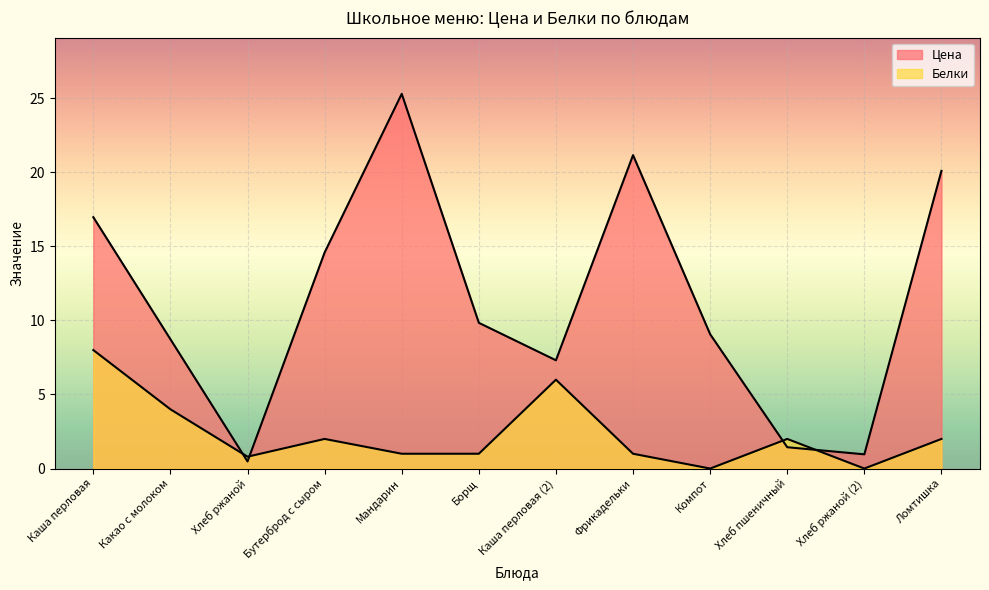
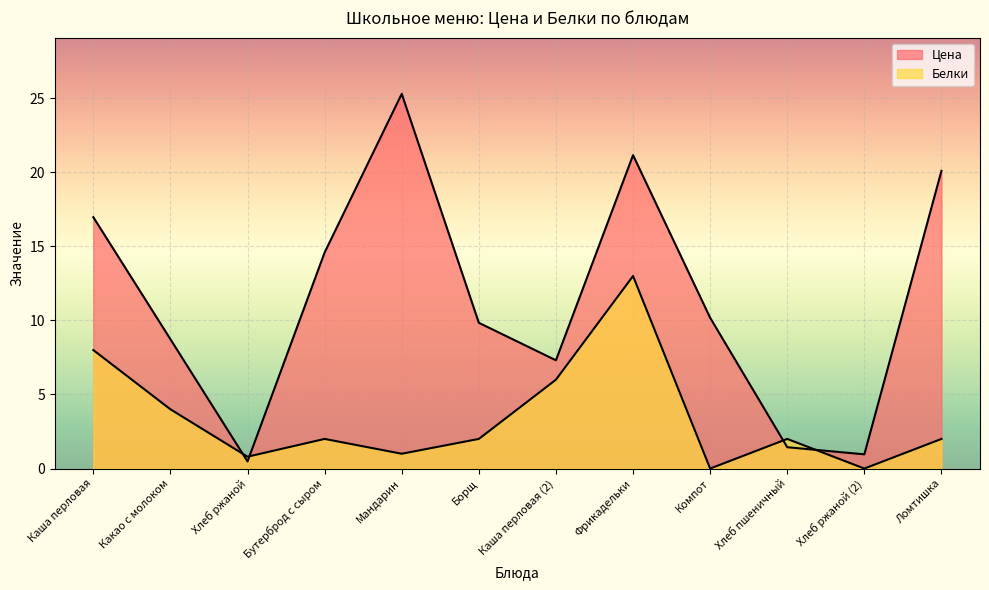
Белки, Борщ: 1 -> 2
Белки, Фрикадельки: 1 -> 13
Цена, Компот: 9.1 -> 10.2
